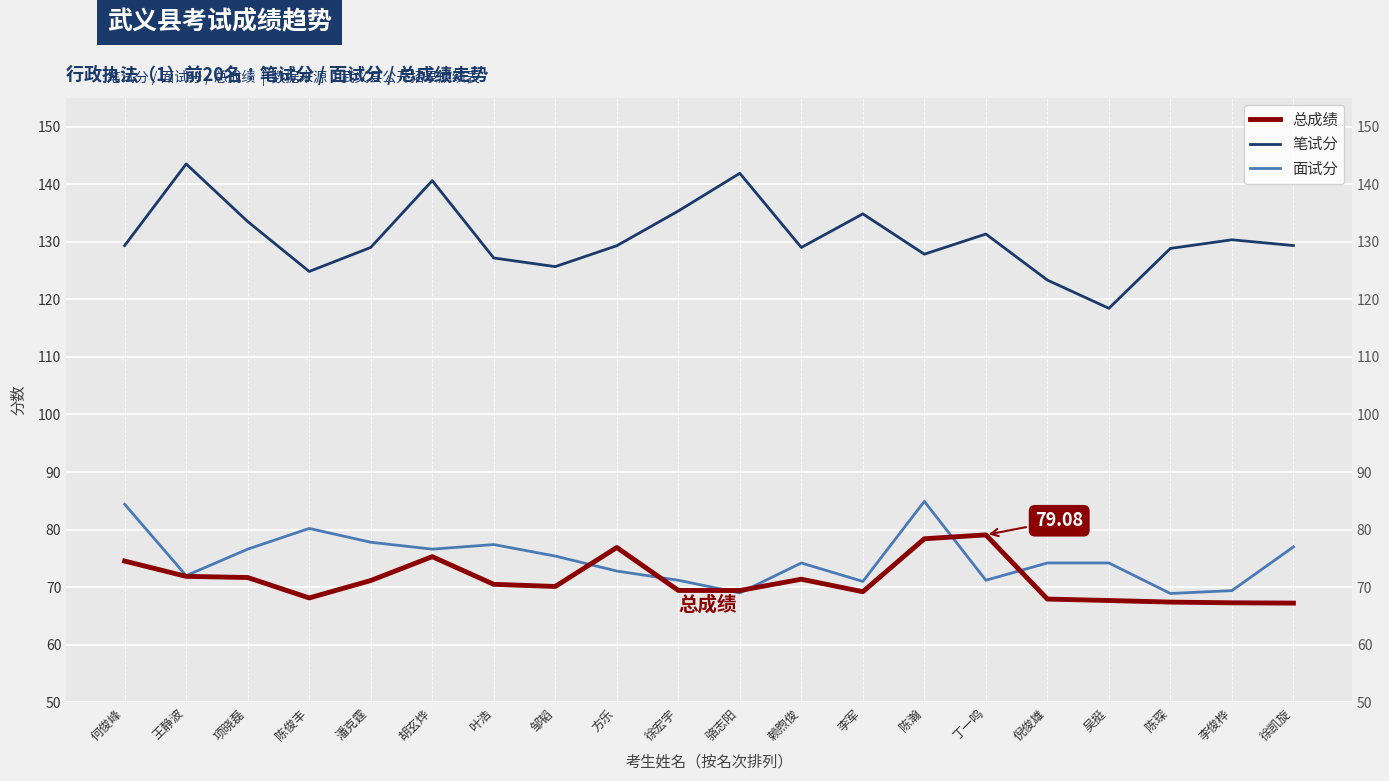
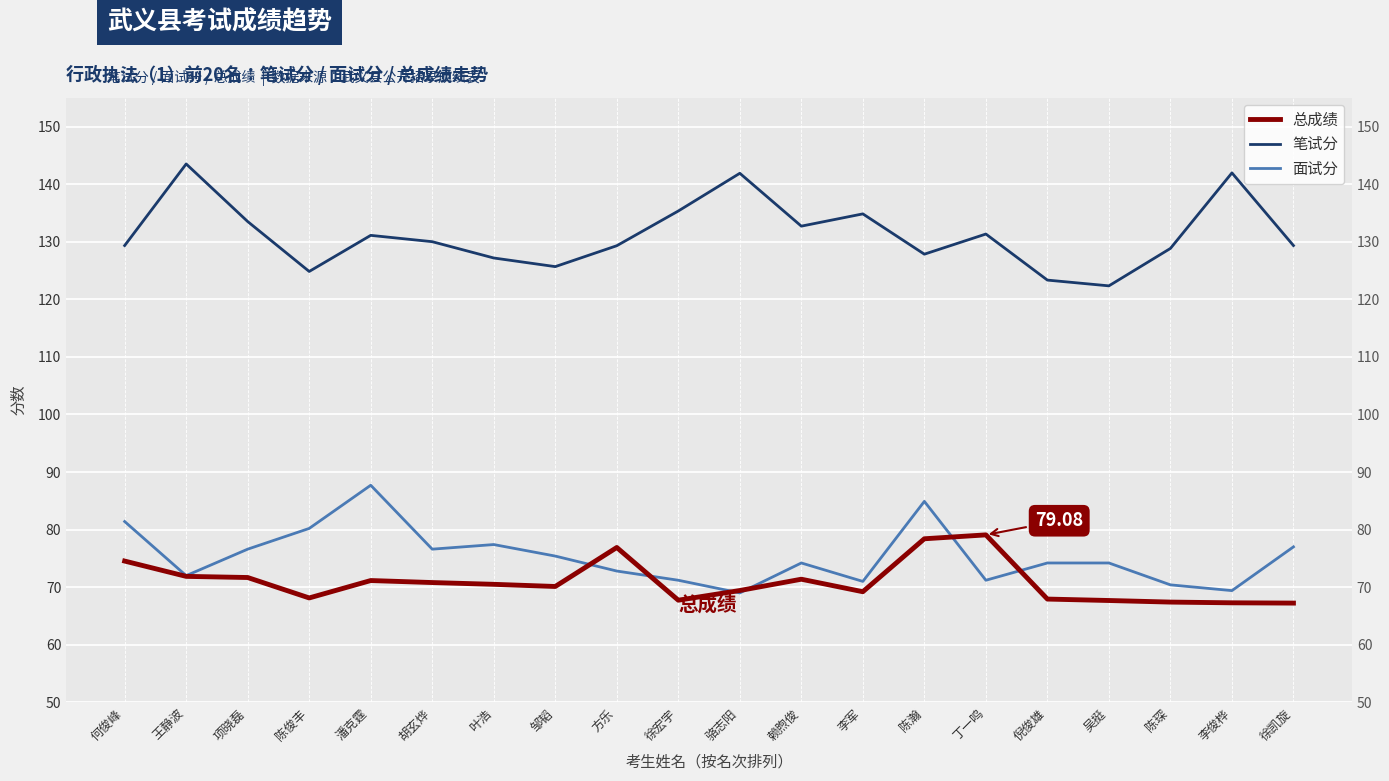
面试分, 何俊峰: 84 -> 81
笔试分, 潘克霆: 129 -> 131
面试分, 潘克霆: 78 -> 88
总成绩, 胡玄烨: 75 -> 71
笔试分, 胡玄烨: 141 -> 130
总成绩, 徐宏宇: 69 -> 68
笔试分, 赖煦俊: 129 -> 133
笔试分, 吴挺: 118 -> 122
面试分, 陈琛: 69 -> 70
笔试分, 李俊桦: 130 -> 142
